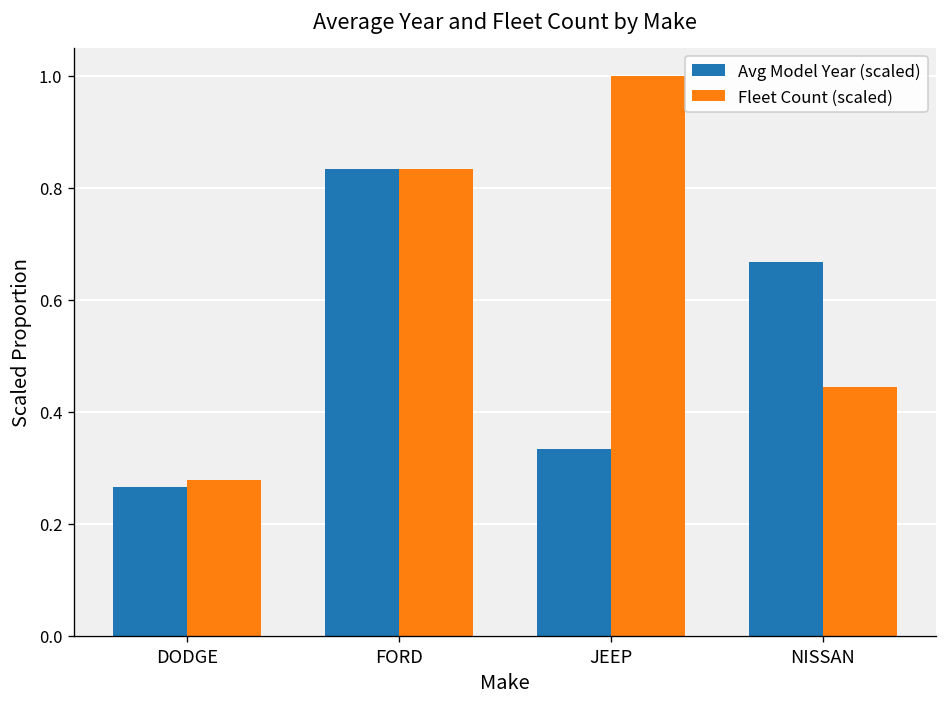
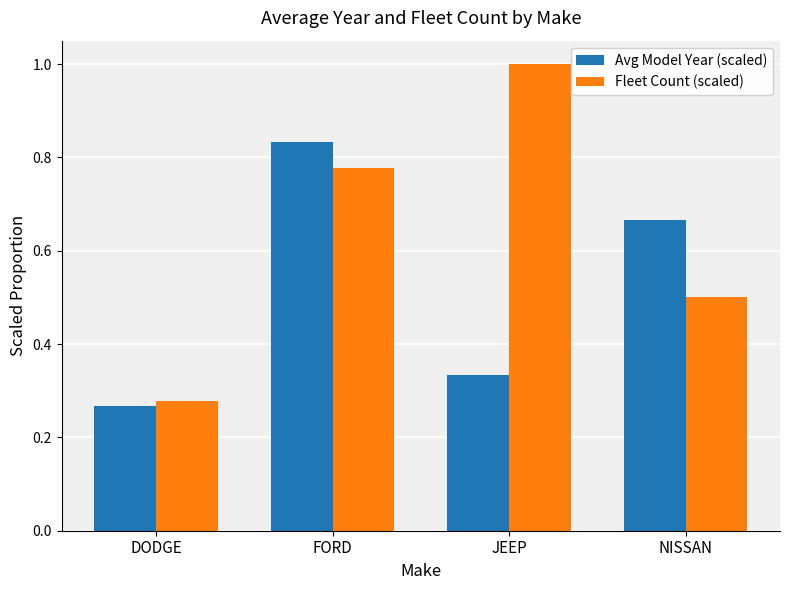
Fleet Count (scaled), FORD: 0.83 -> 0.78
Fleet Count (scaled), NISSAN: 0.44 -> 0.50
